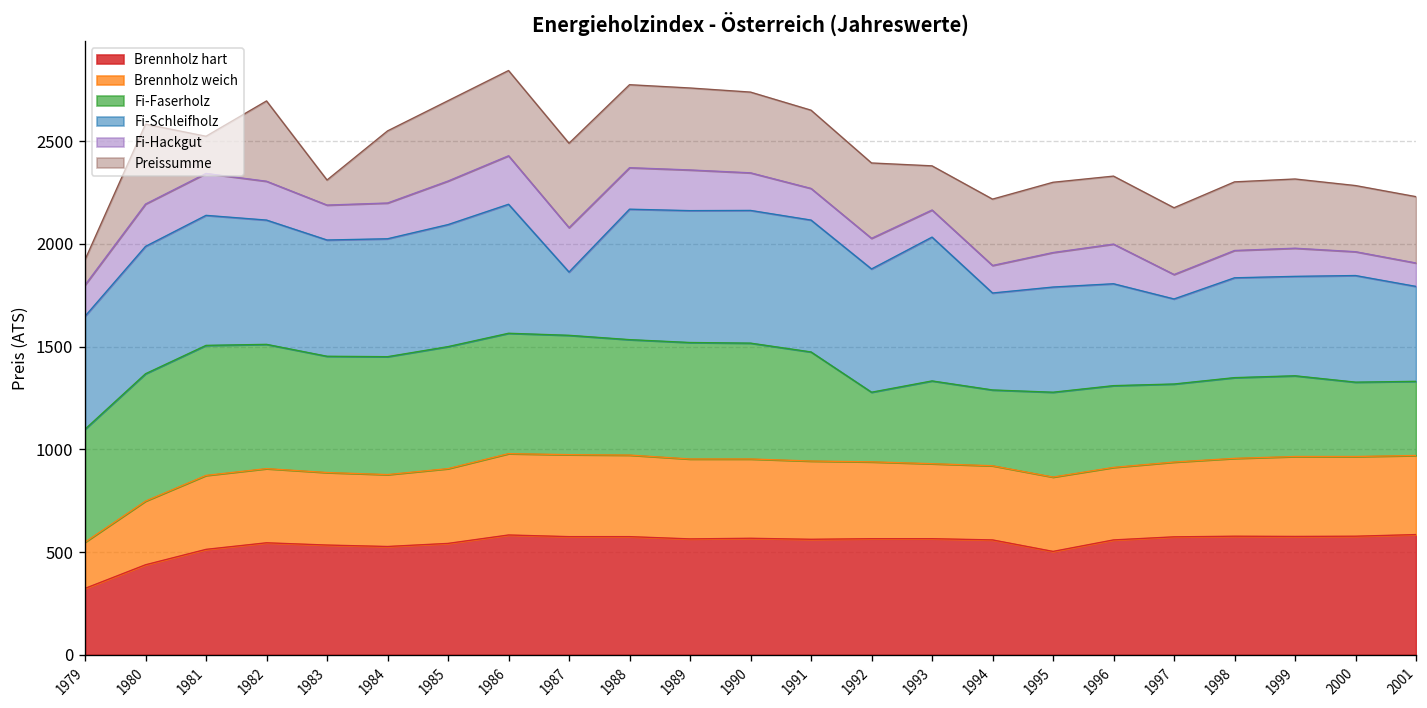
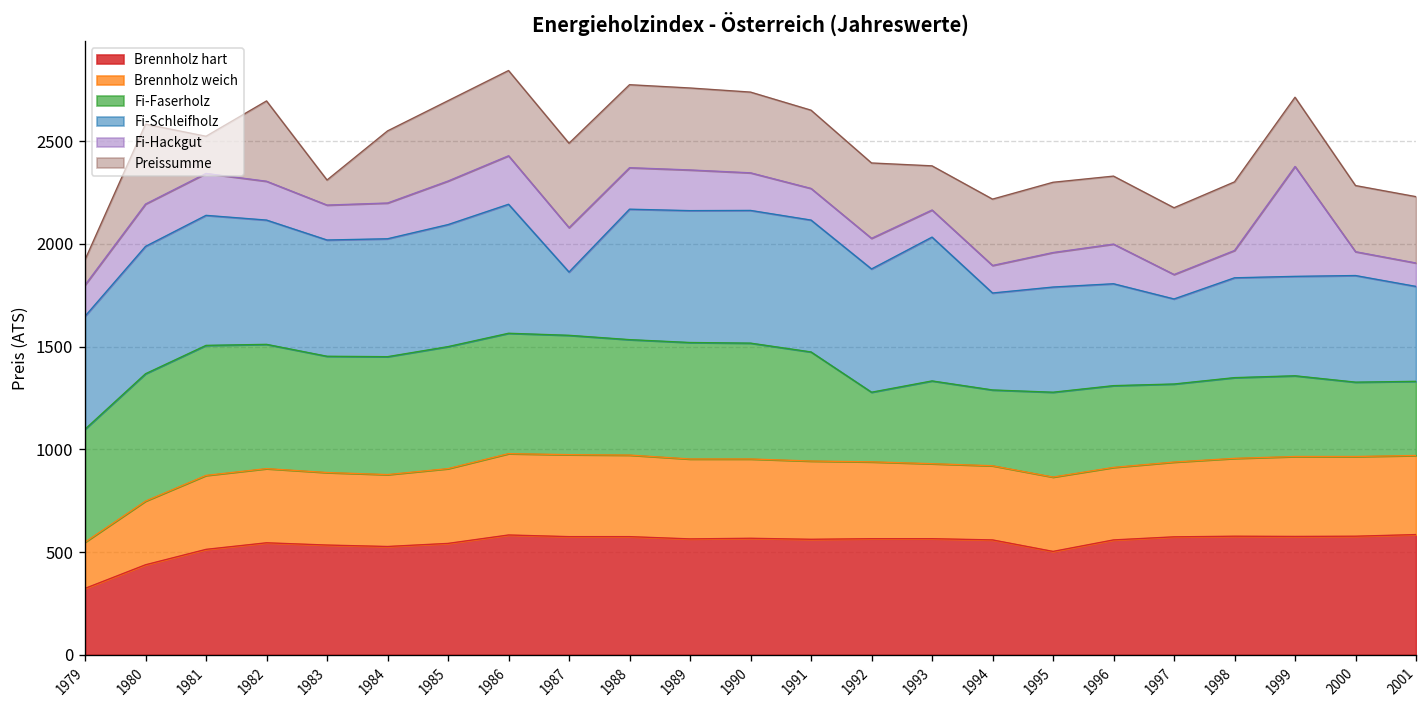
Fi-Hackgut, 1999: 140 -> 540
